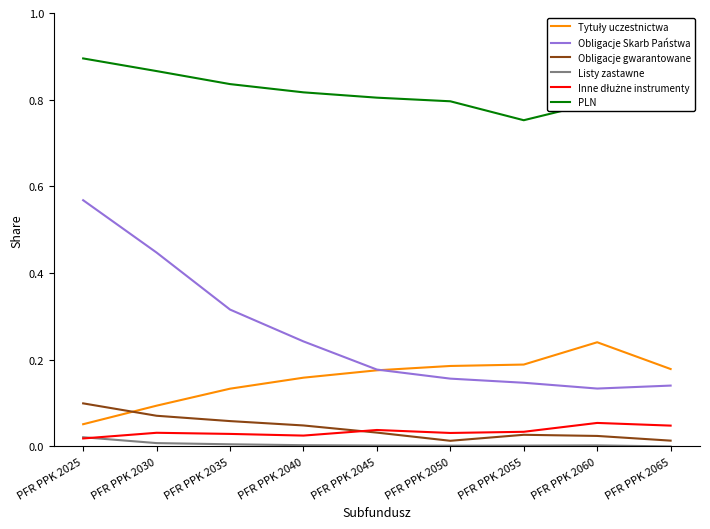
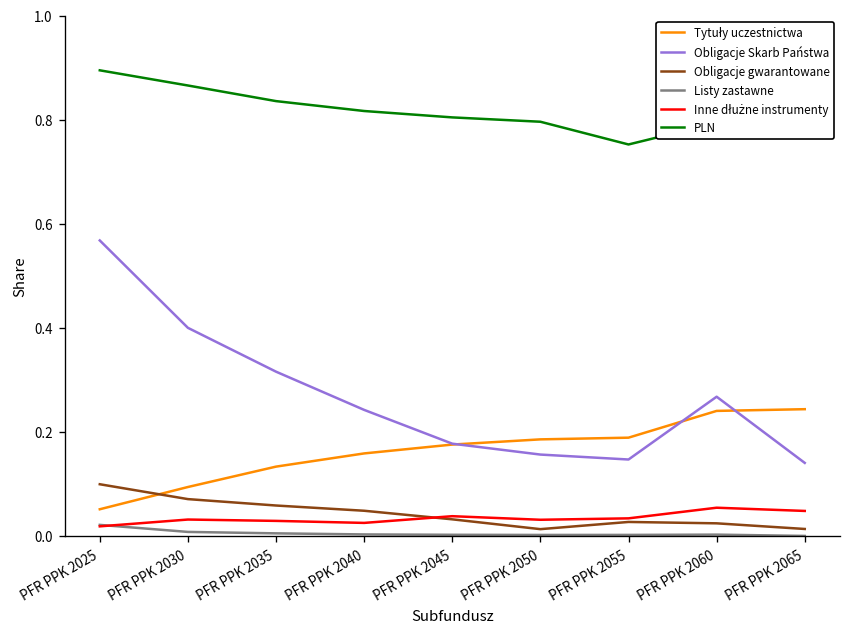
Obligacje Skarb Państwa, PFR PPK 2030: 0.45 -> 0.40
Obligacje Skarb Państwa, PFR PPK 2060: 0.13 -> 0.27
Tytuły uczestnictwa, PFR PPK 2065: 0.18 -> 0.24
